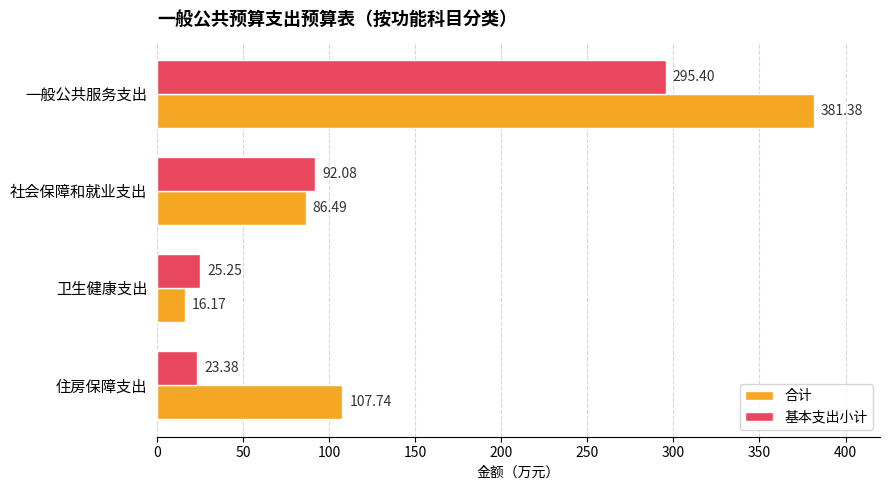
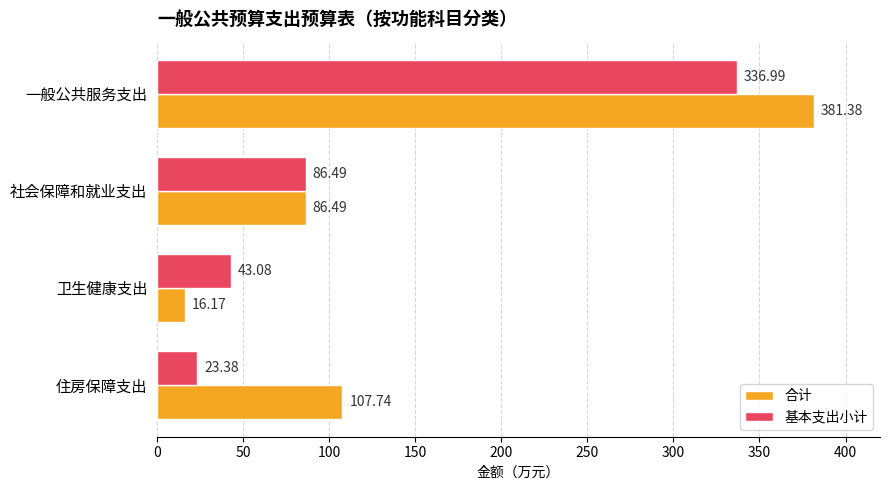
基本支出小计, 一般公共服务支出: 295.40 -> 336.99
基本支出小计, 社会保障和就业支出: 92.08 -> 86.49
基本支出小计, 卫生健康支出: 25.25 -> 43.08
